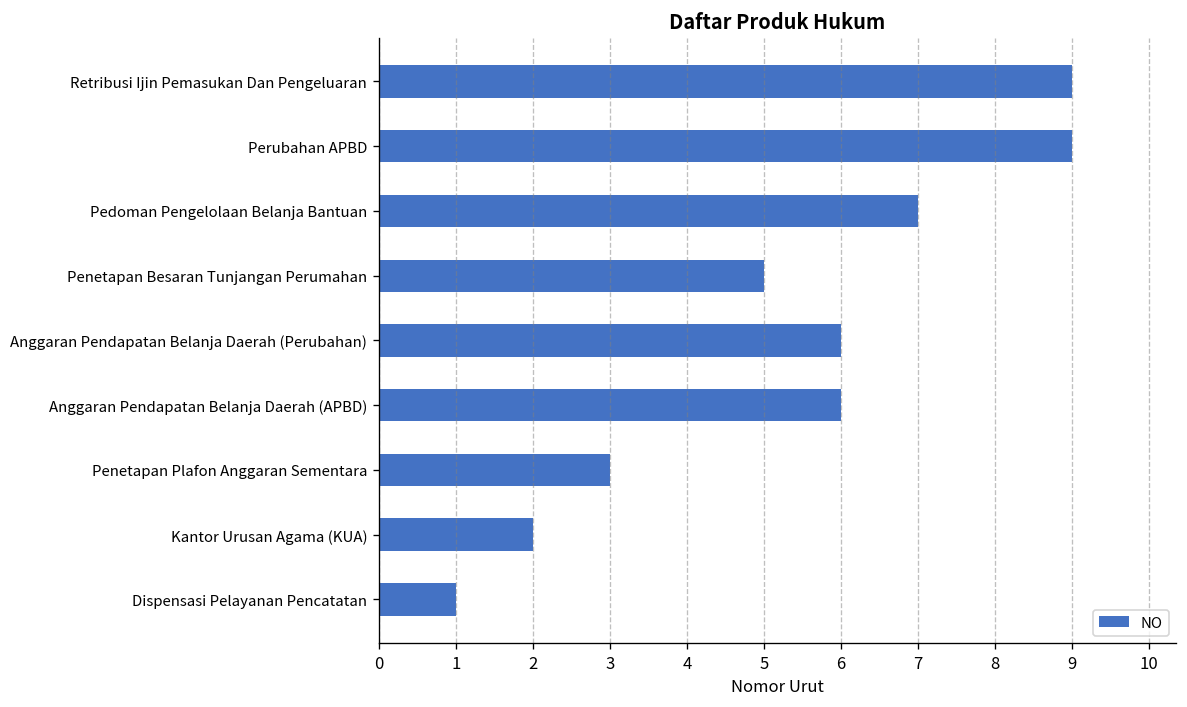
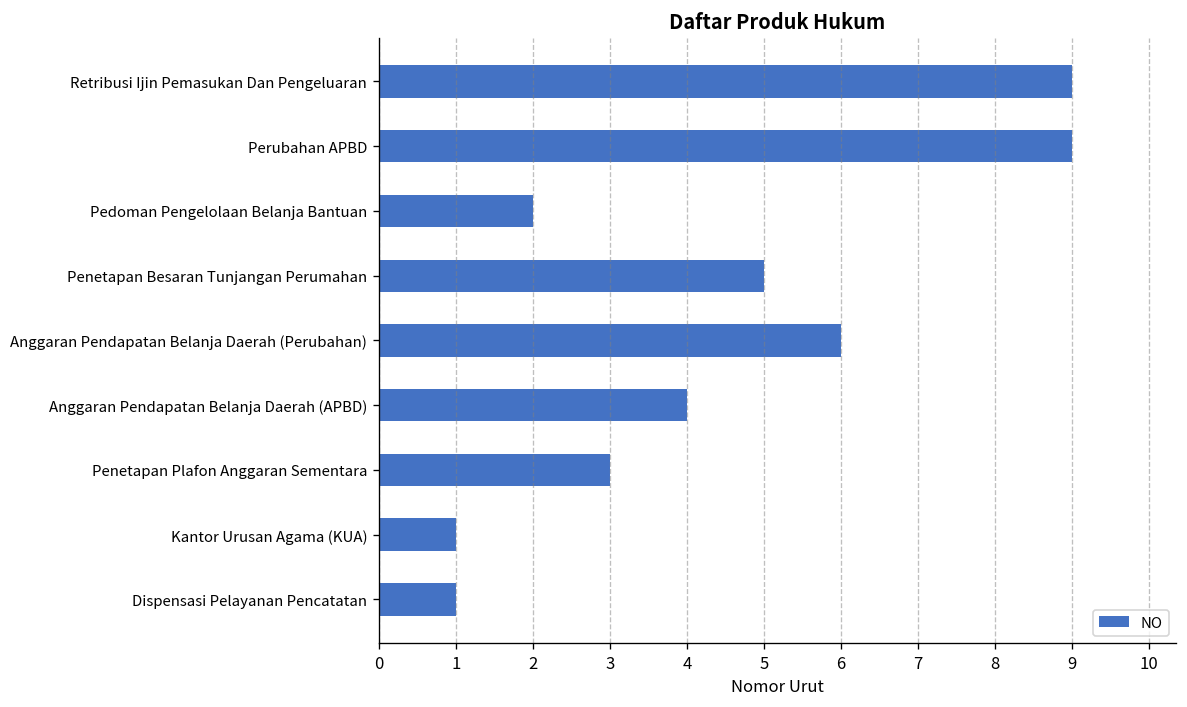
Pedoman Pengelolaan Belanja Bantuan: 7 -> 2
Anggaran Pendapatan Belanja Daerah (APBD): 6 -> 4
Kantor Urusan Agama (KUA): 2 -> 1
